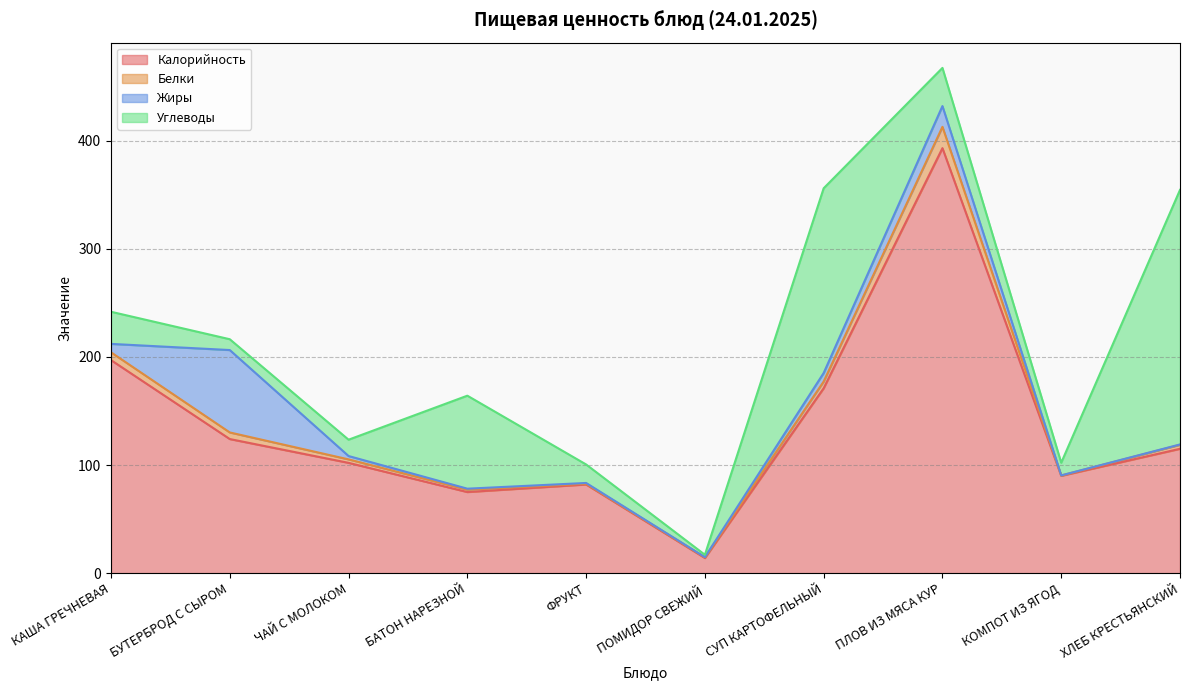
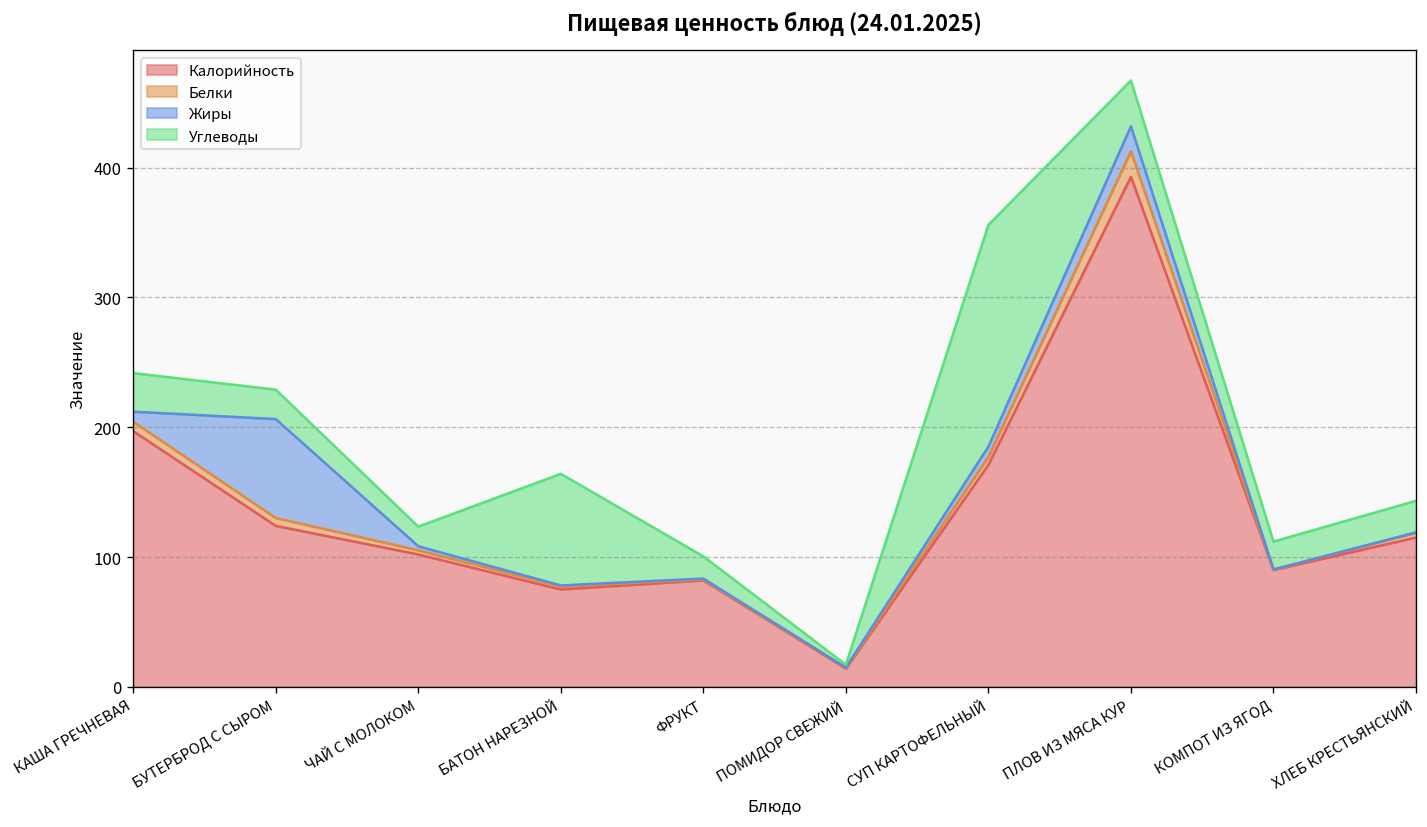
Углеводы, БУТЕРБРОД С СЫРОМ: 10 -> 23
Углеводы, КОМПОТ ИЗ ЯГОД: 12 -> 22
Углеводы, ХЛЕБ КРЕСТЬЯНСКИЙ: 235 -> 24
